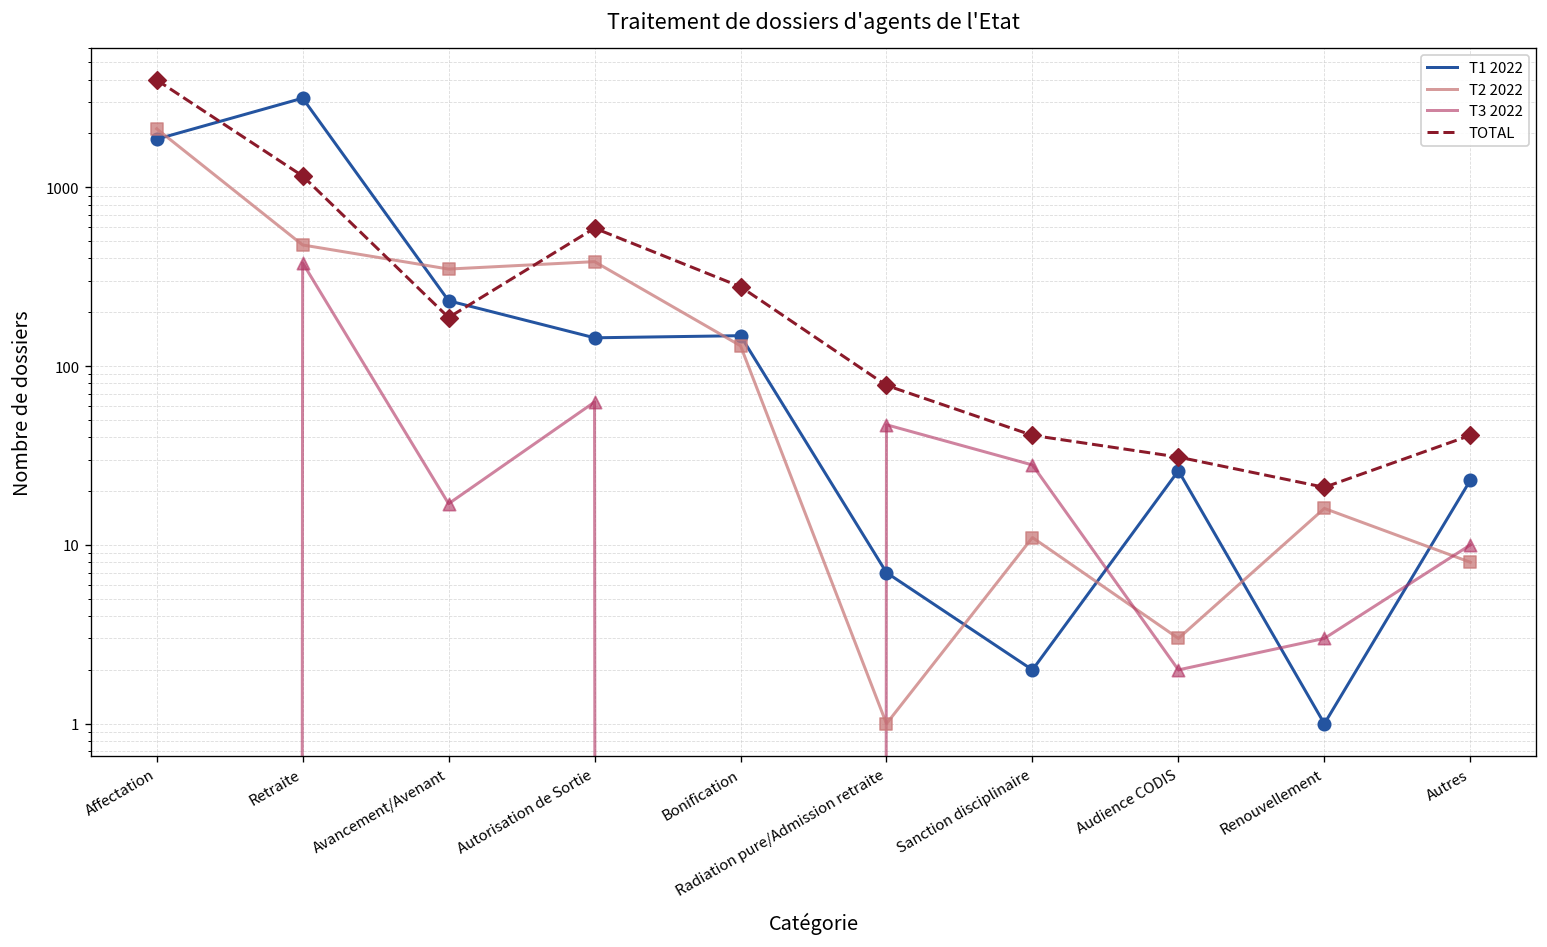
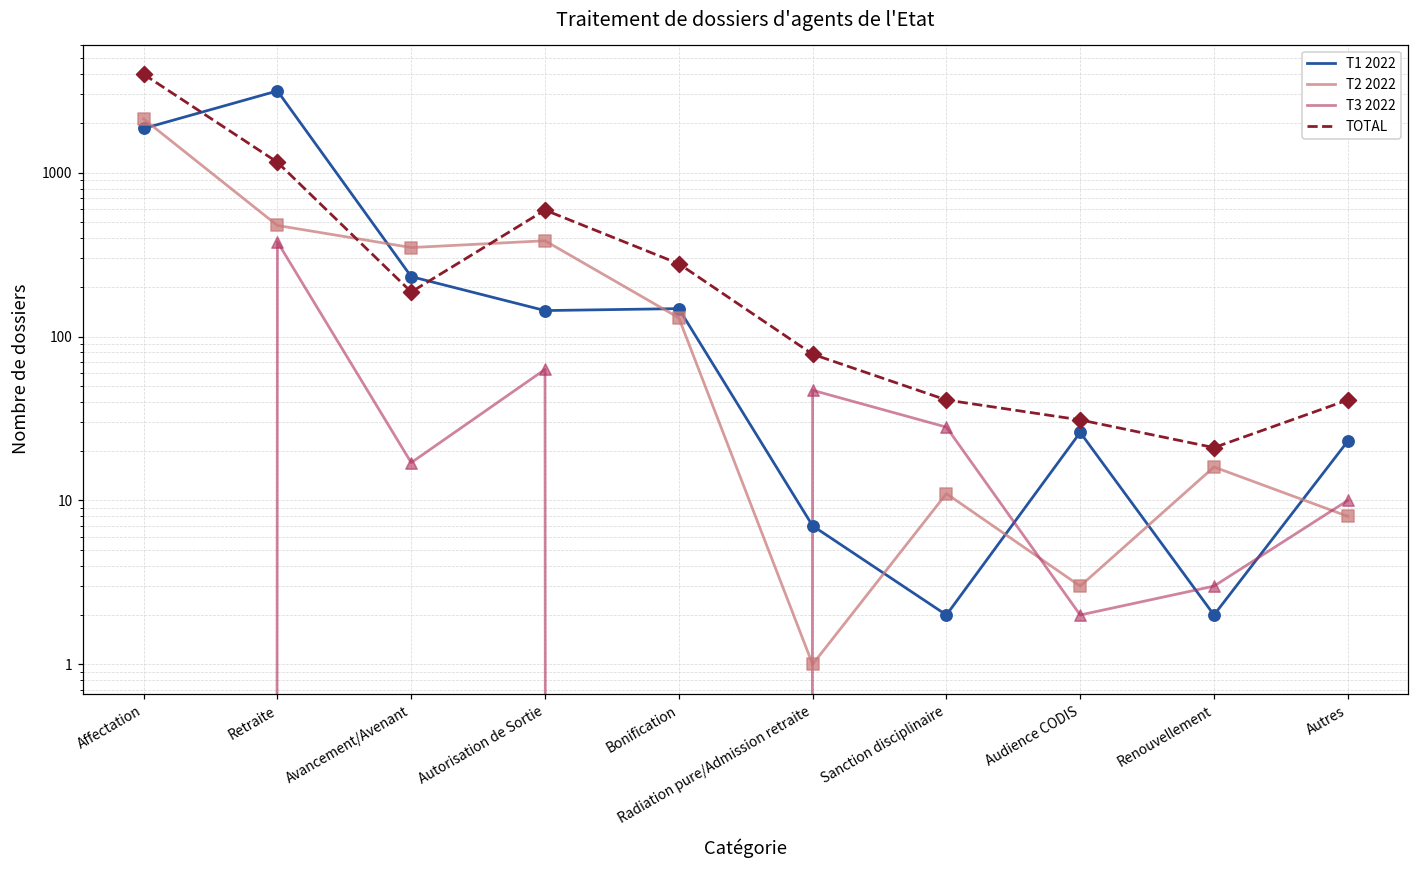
T1 2022, Renouvellement: 1 -> 2
